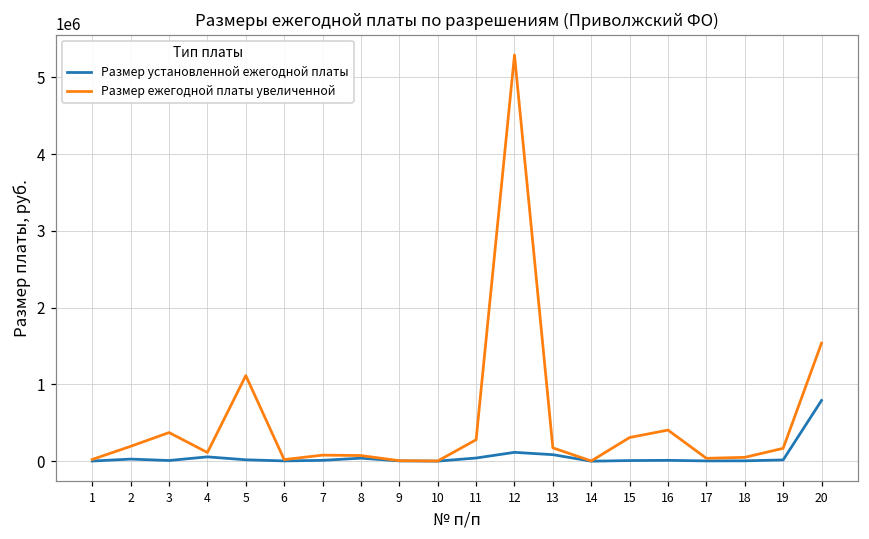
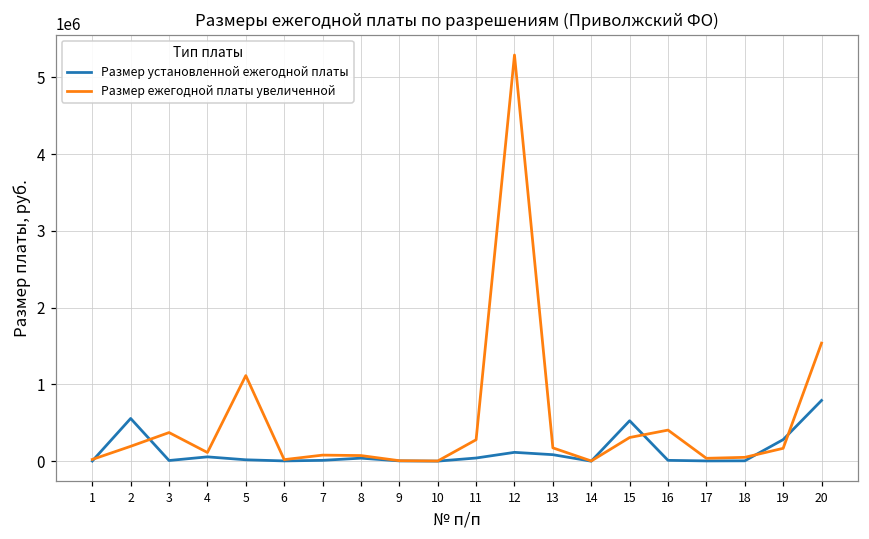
Размер установленной ежегодной платы, 2: 0 -> 600000
Размер установленной ежегодной платы, 15: 0 -> 500000
Размер установленной ежегодной платы, 19: 0 -> 300000
